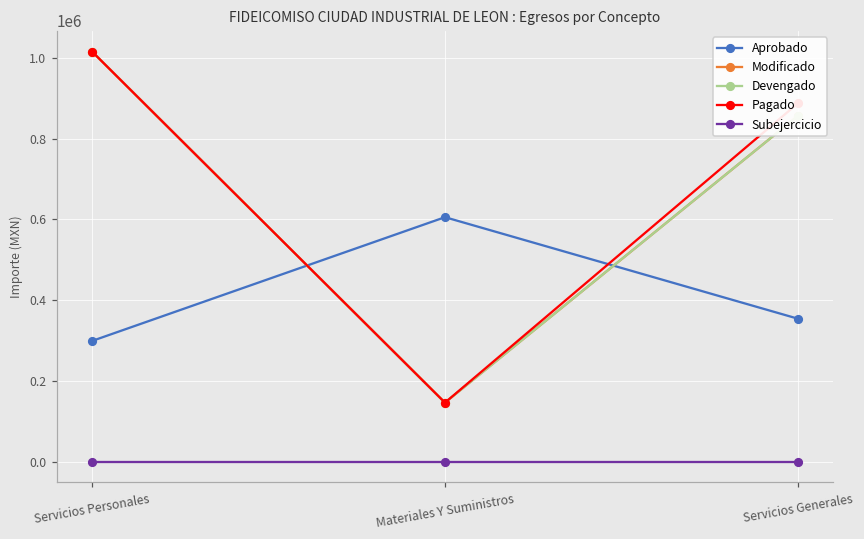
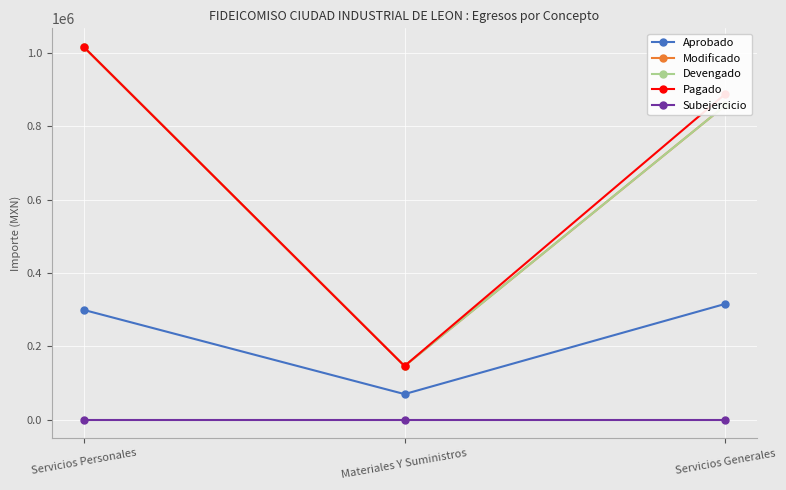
Aprobado, Materiales Y Suministros: 610000 -> 70000
Aprobado, Servicios Generales: 350000 -> 320000
